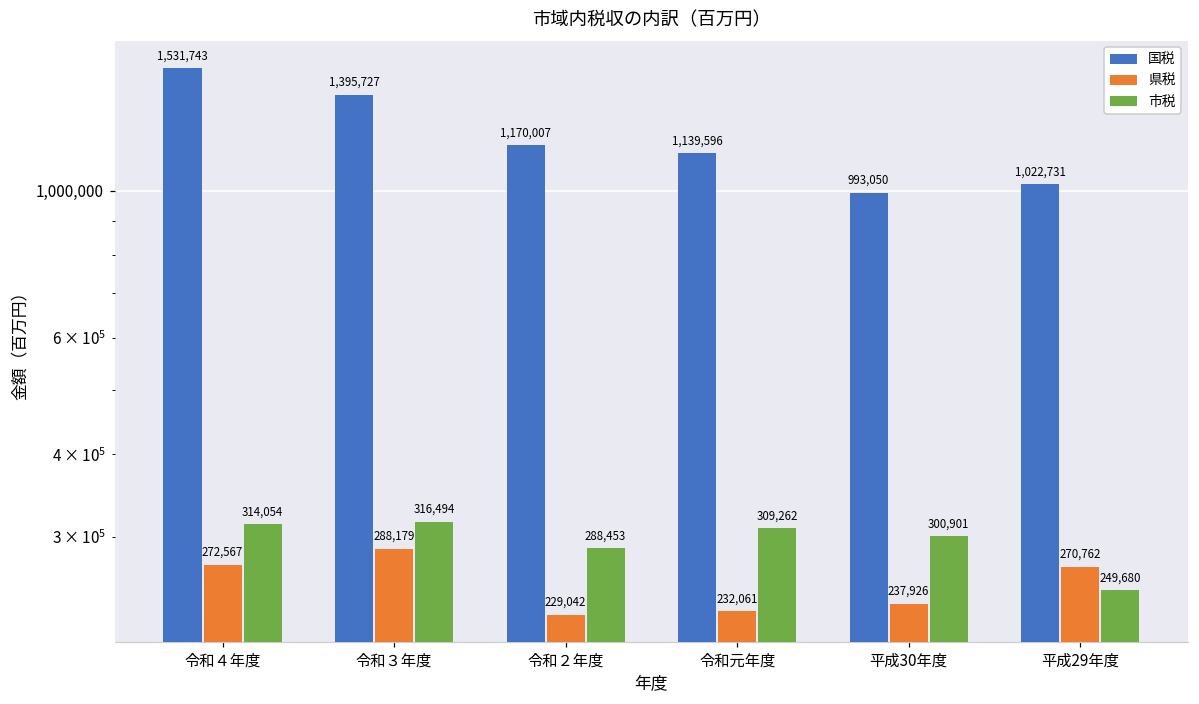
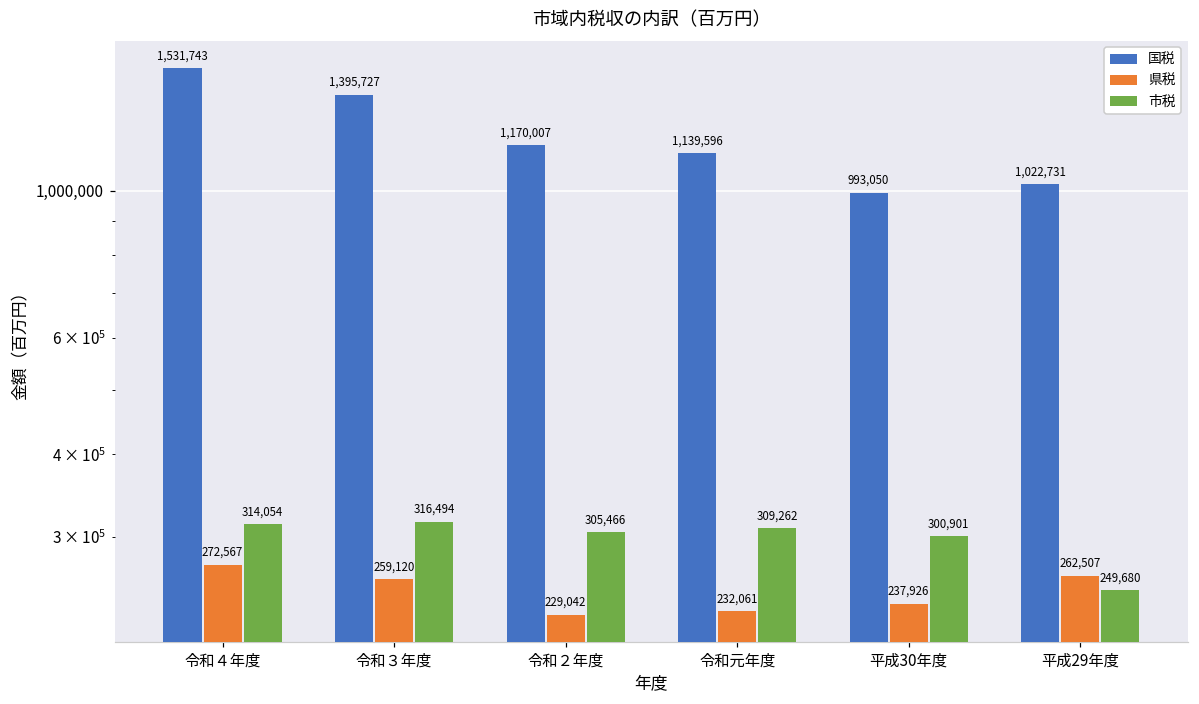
県税, 令和３年度: 288,179 -> 259,120
市税, 令和２年度: 288,453 -> 305,466
県税, 平成29年度: 270,762 -> 262,507
